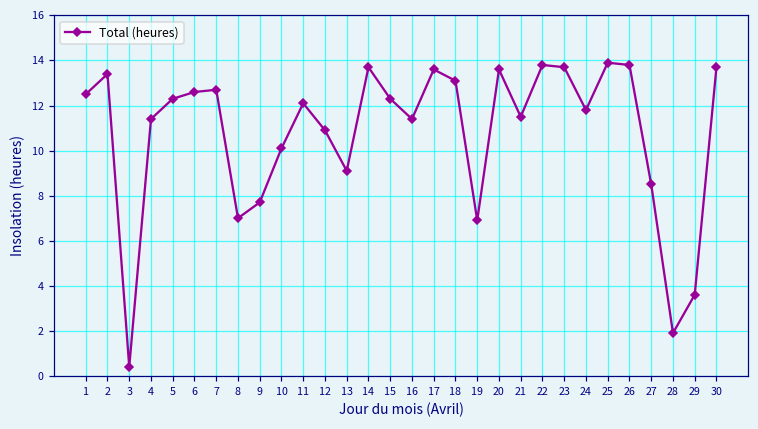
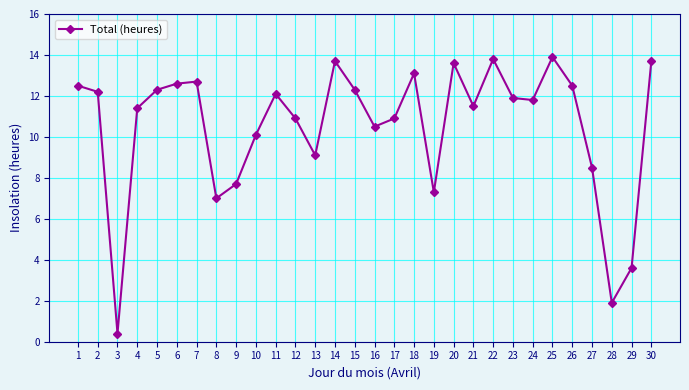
2: 13.4 -> 12.2
16: 11.4 -> 10.5
17: 13.6 -> 10.9
19: 6.9 -> 7.3
23: 13.7 -> 11.9
26: 13.8 -> 12.5
